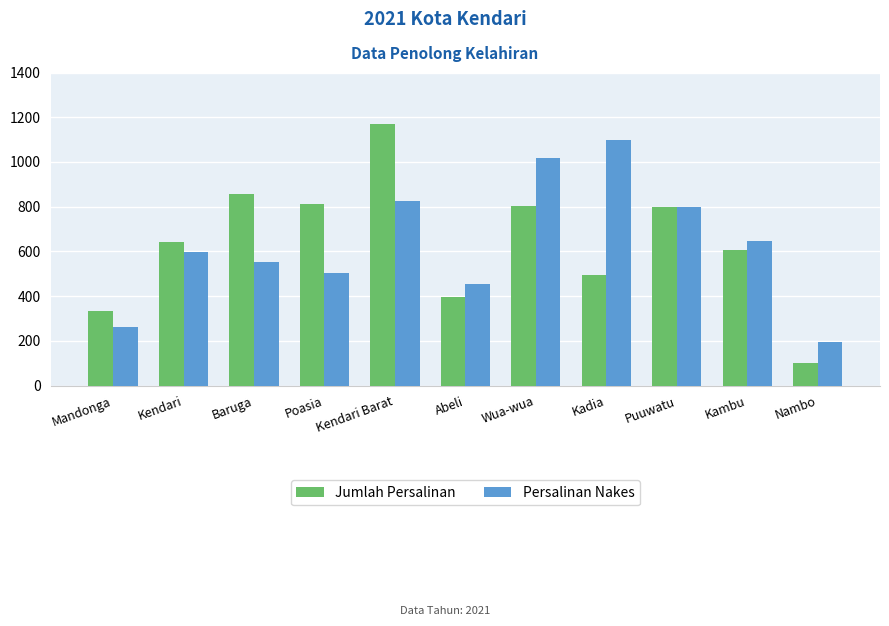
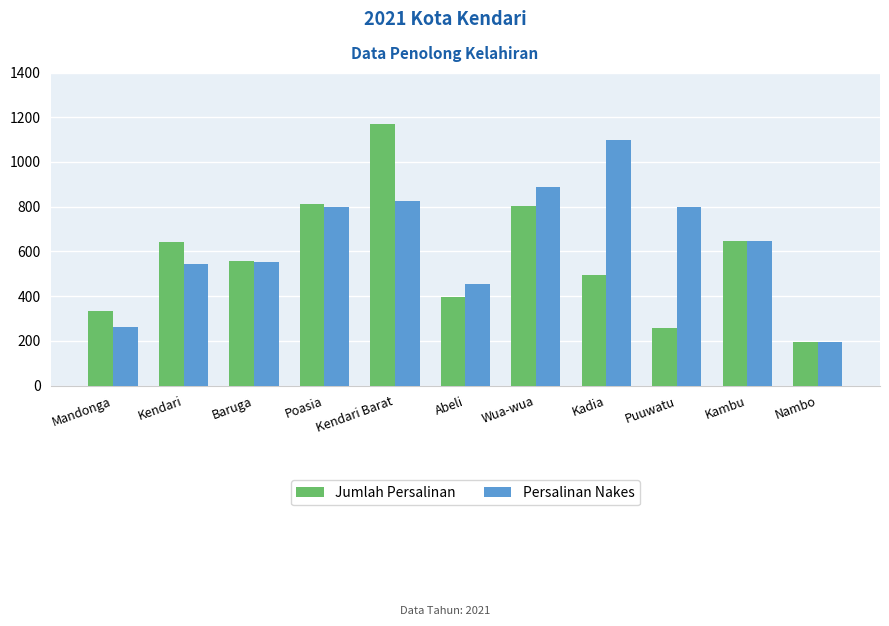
Persalinan Nakes, Kendari: 600 -> 540
Jumlah Persalinan, Baruga: 860 -> 560
Persalinan Nakes, Poasia: 500 -> 800
Persalinan Nakes, Wua-wua: 1020 -> 890
Jumlah Persalinan, Puuwatu: 800 -> 260
Jumlah Persalinan, Kambu: 610 -> 650
Jumlah Persalinan, Nambo: 100 -> 190
